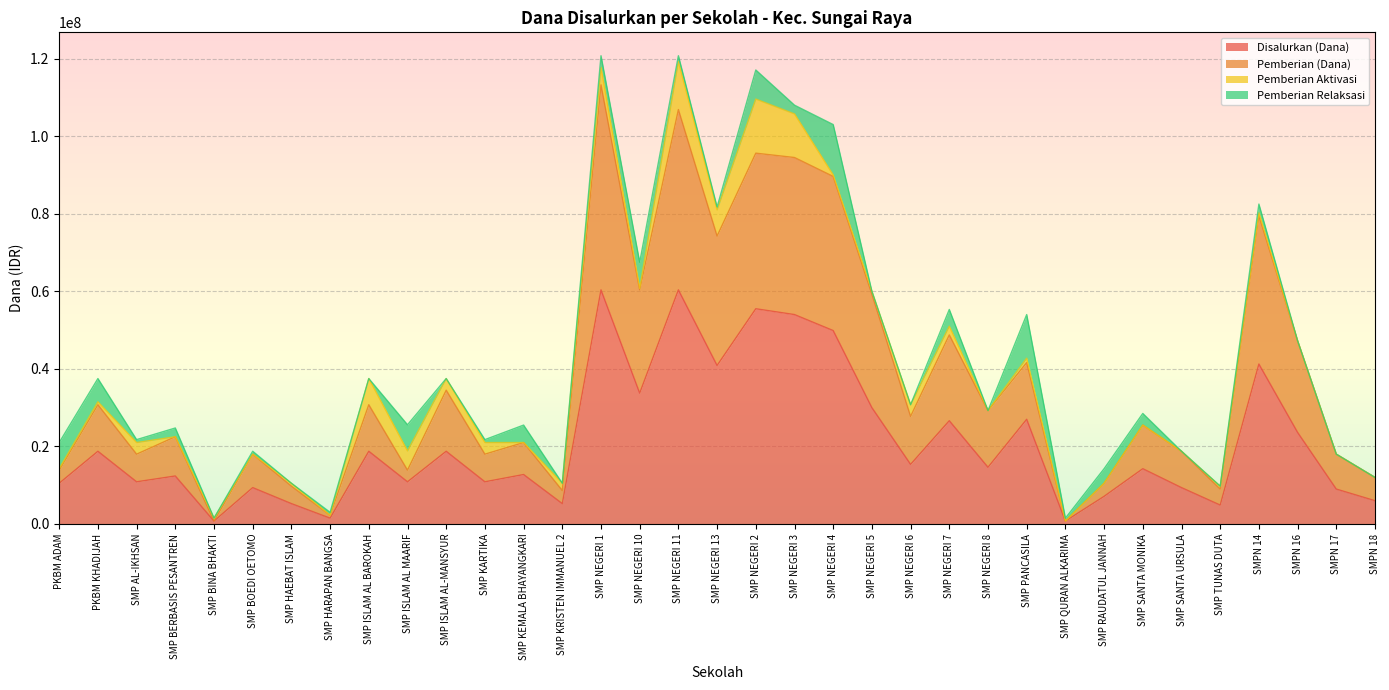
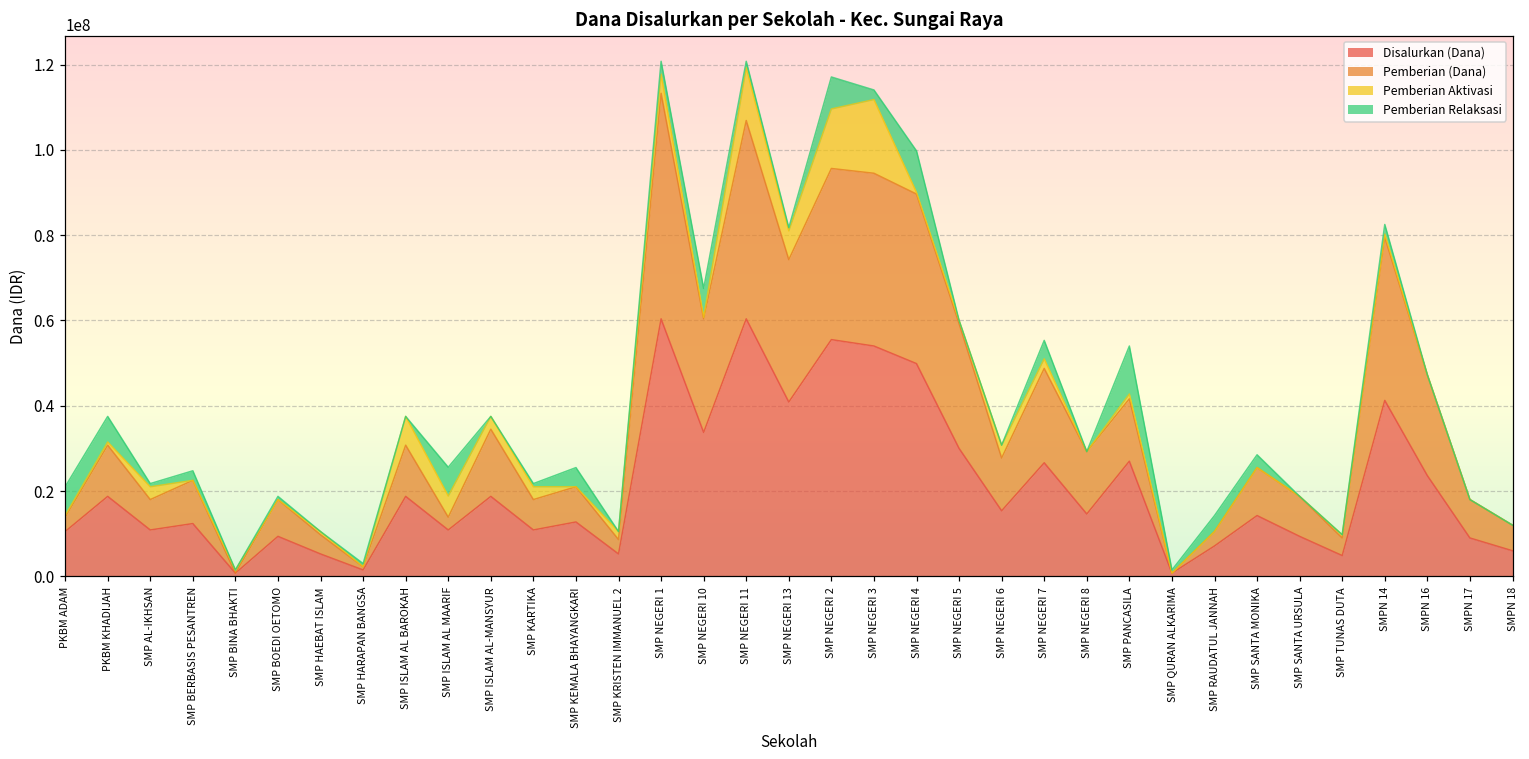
Pemberian Aktivasi, SMP NEGERI 3: 11000000 -> 17000000
Pemberian Relaksasi, SMP NEGERI 4: 13000000 -> 10000000
